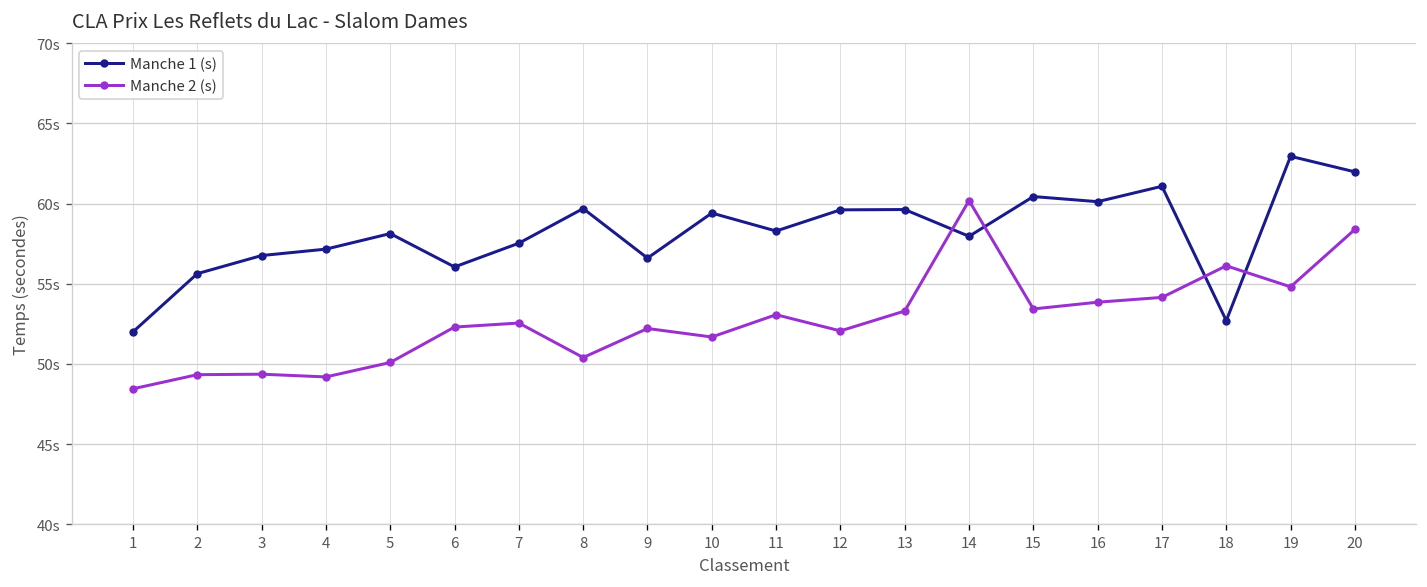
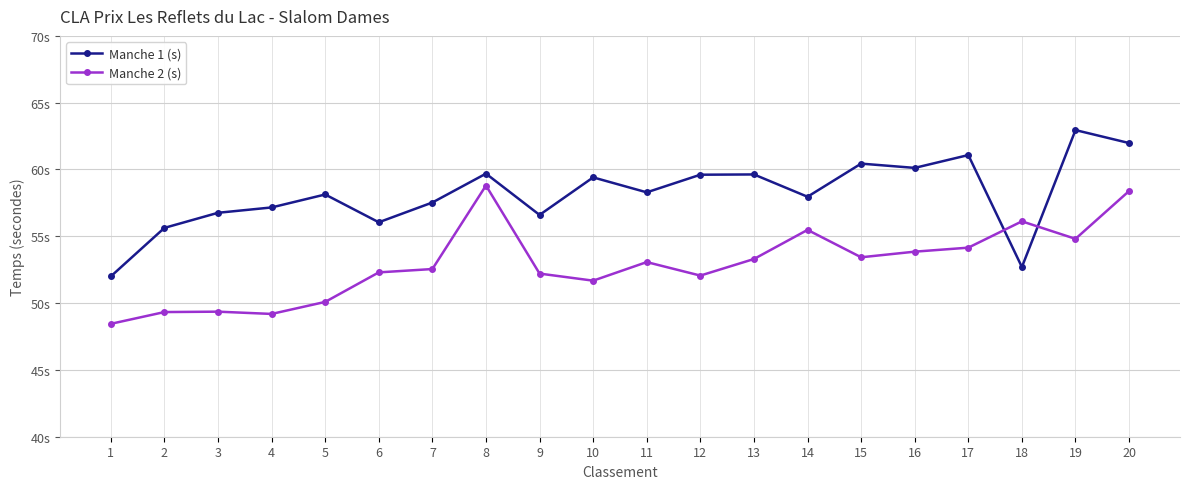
Manche 2 (s), 8: 50.4s -> 58.8s
Manche 2 (s), 14: 60.2s -> 55.5s
